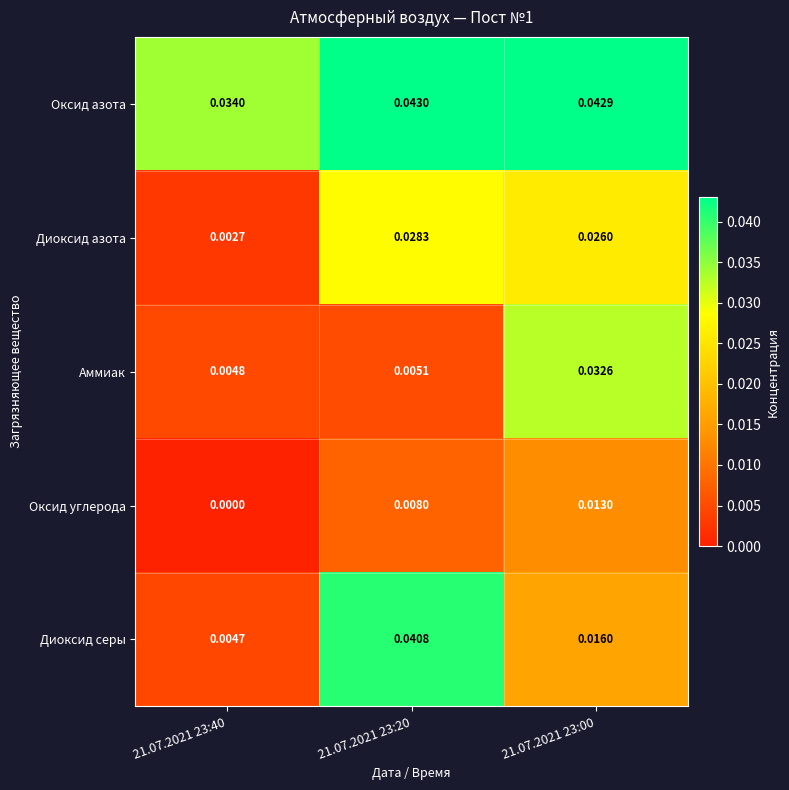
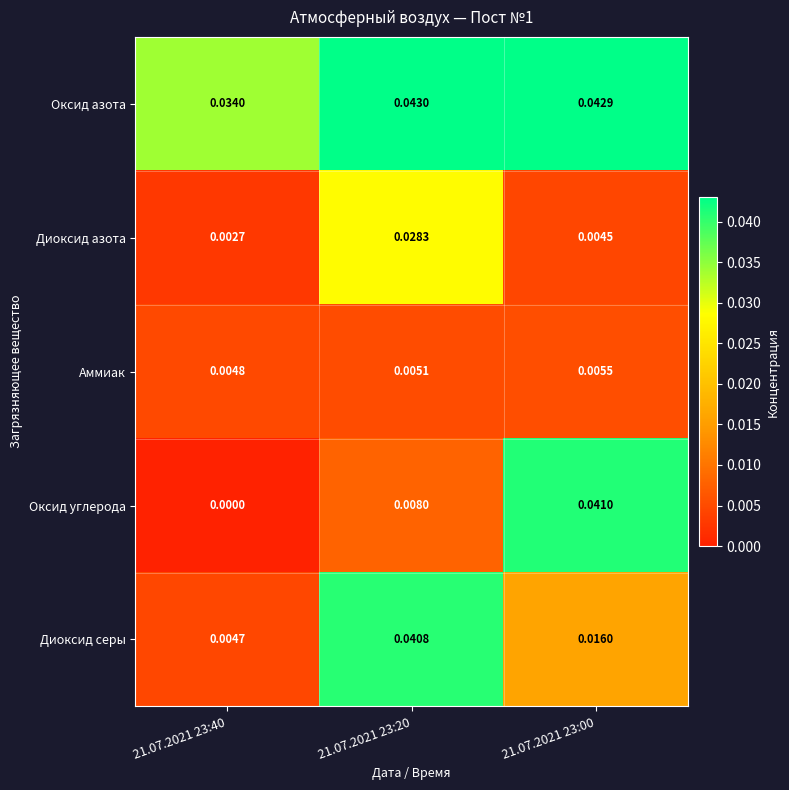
Диоксид азота, 21.07.2021 23:00: 0.0260 -> 0.0045
Аммиак, 21.07.2021 23:00: 0.0326 -> 0.0055
Оксид углерода, 21.07.2021 23:00: 0.0130 -> 0.0410
